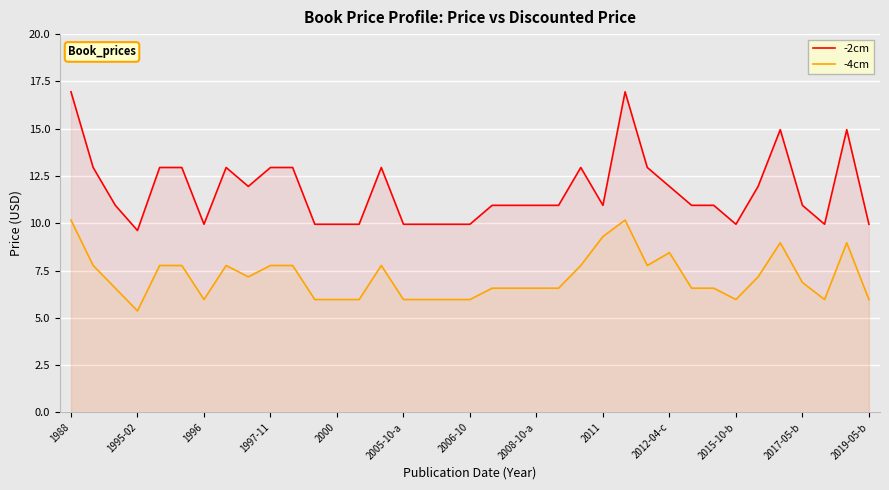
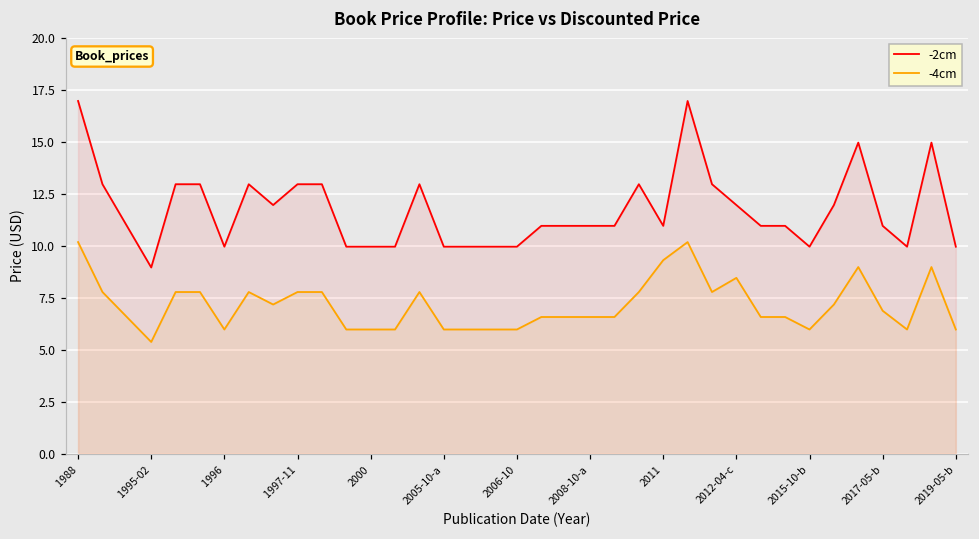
-2cm, 1995-02: 9.6 -> 9.0
